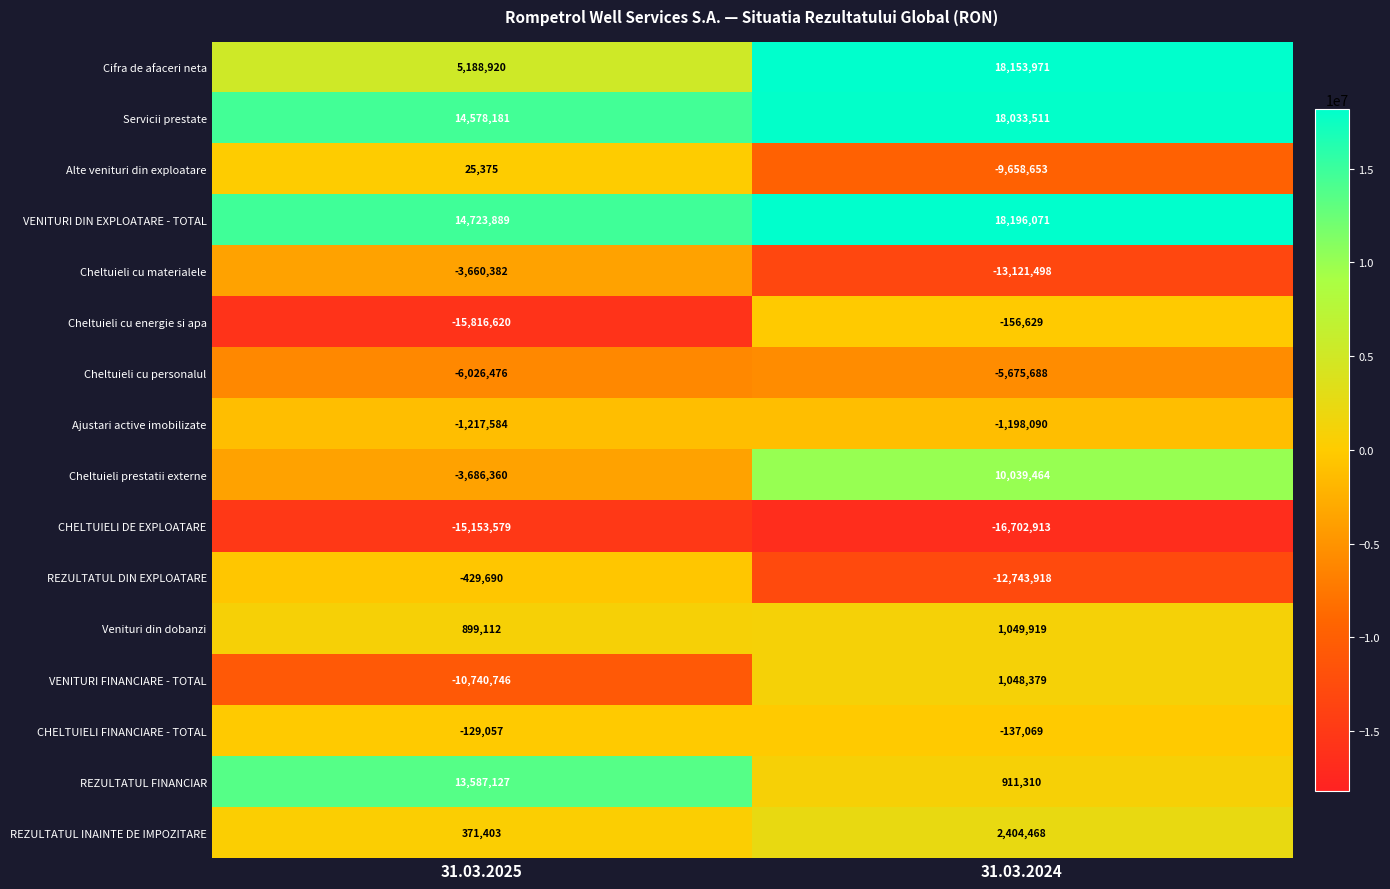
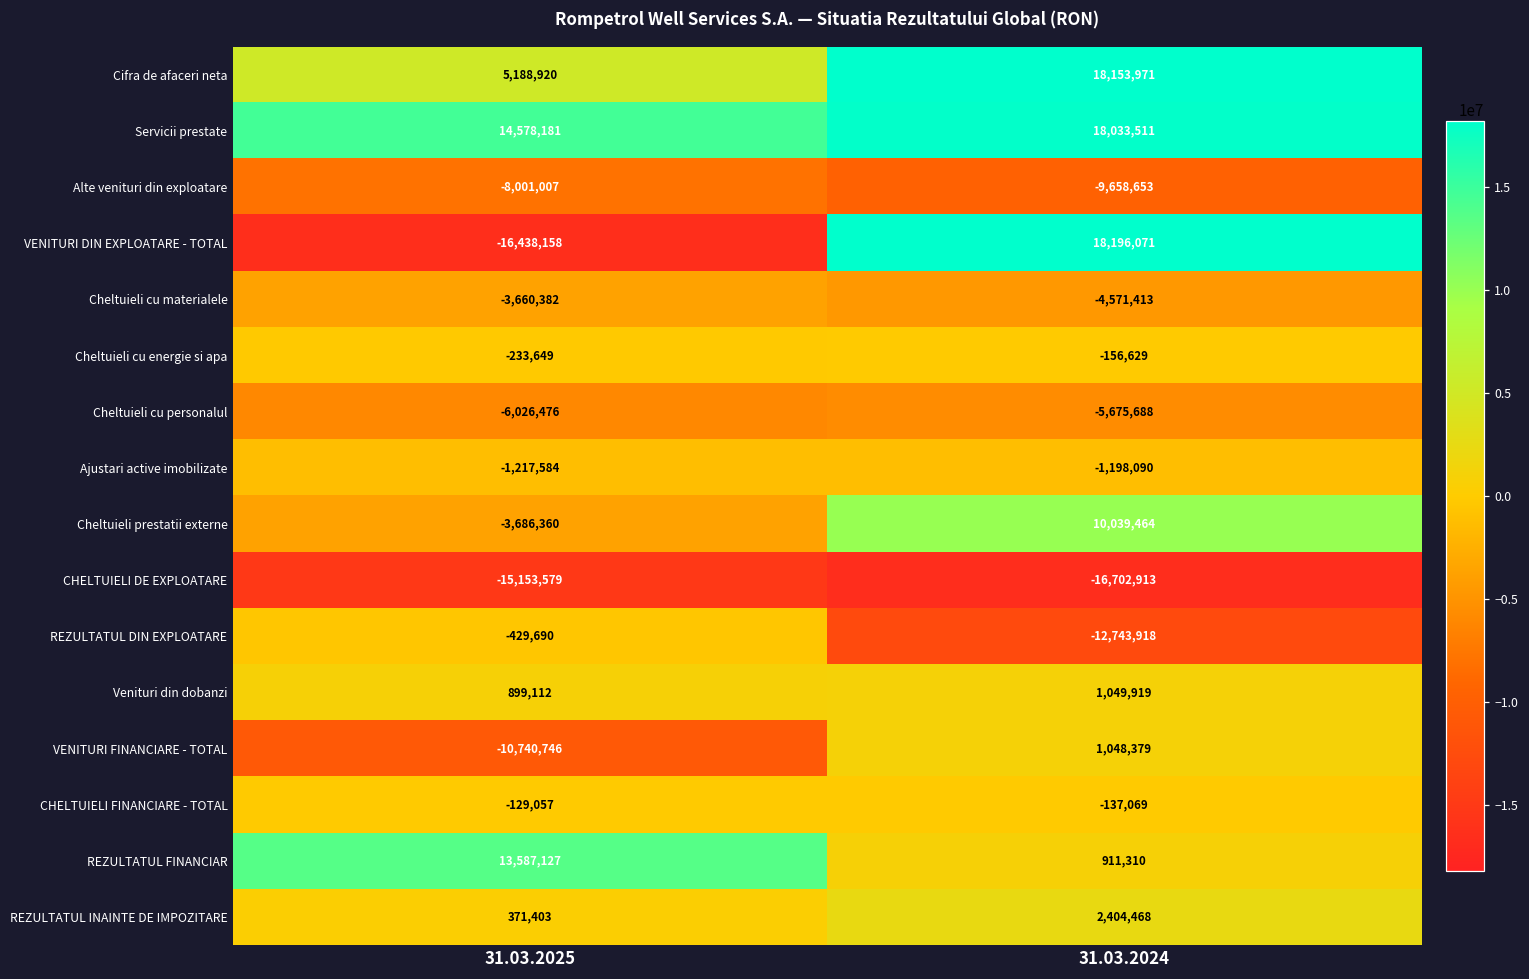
Alte venituri din exploatare, 31.03.2025: 25,375 -> -8,001,007
VENITURI DIN EXPLOATARE - TOTAL, 31.03.2025: 14,723,889 -> -16,438,158
Cheltuieli cu materialele, 31.03.2024: -13,121,498 -> -4,571,413
Cheltuieli cu energie si apa, 31.03.2025: -15,816,620 -> -233,649
